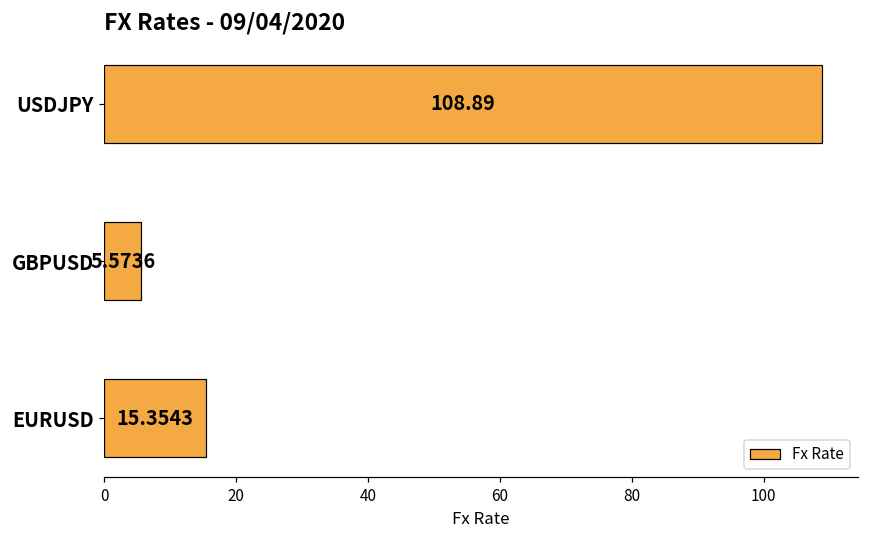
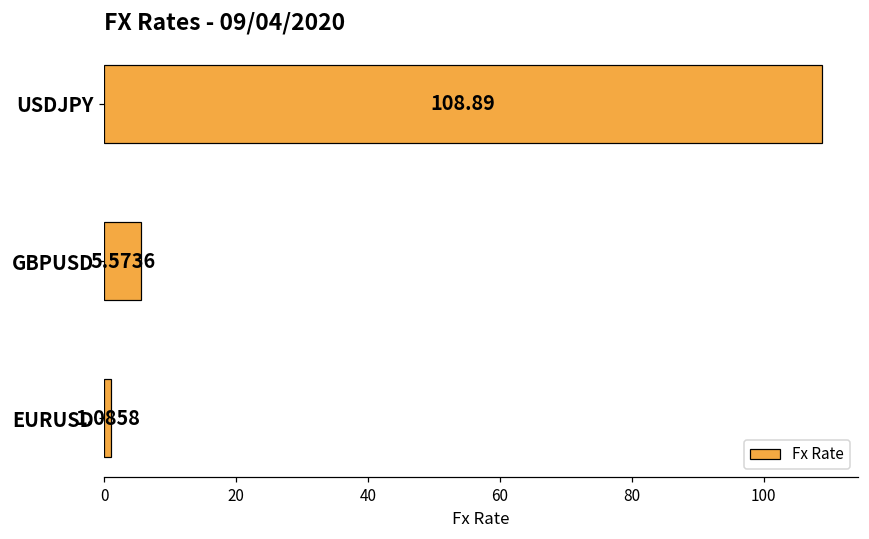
EURUSD: 15.3543 -> 1.0858
